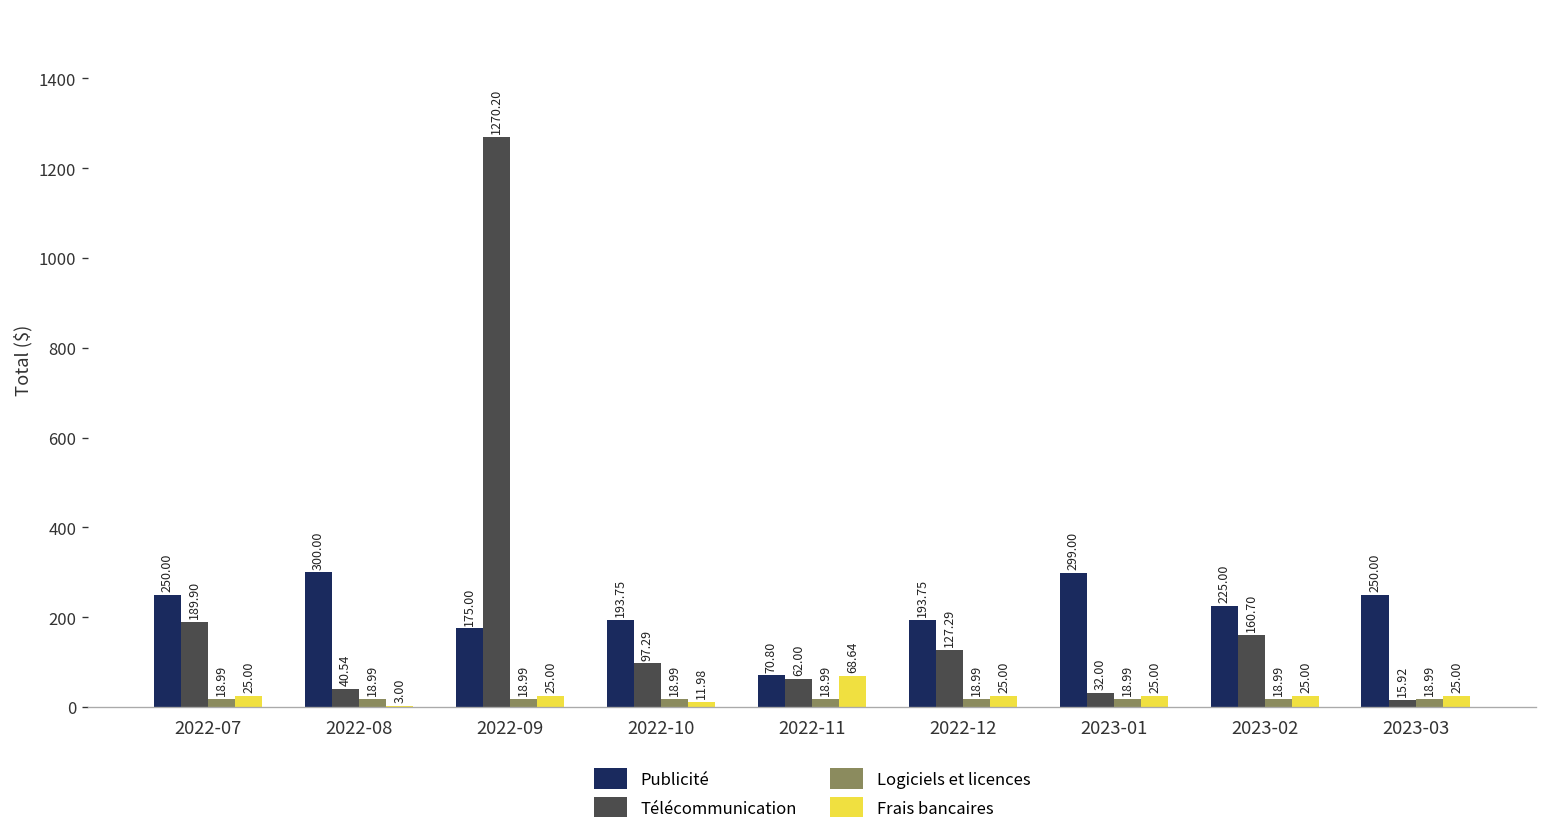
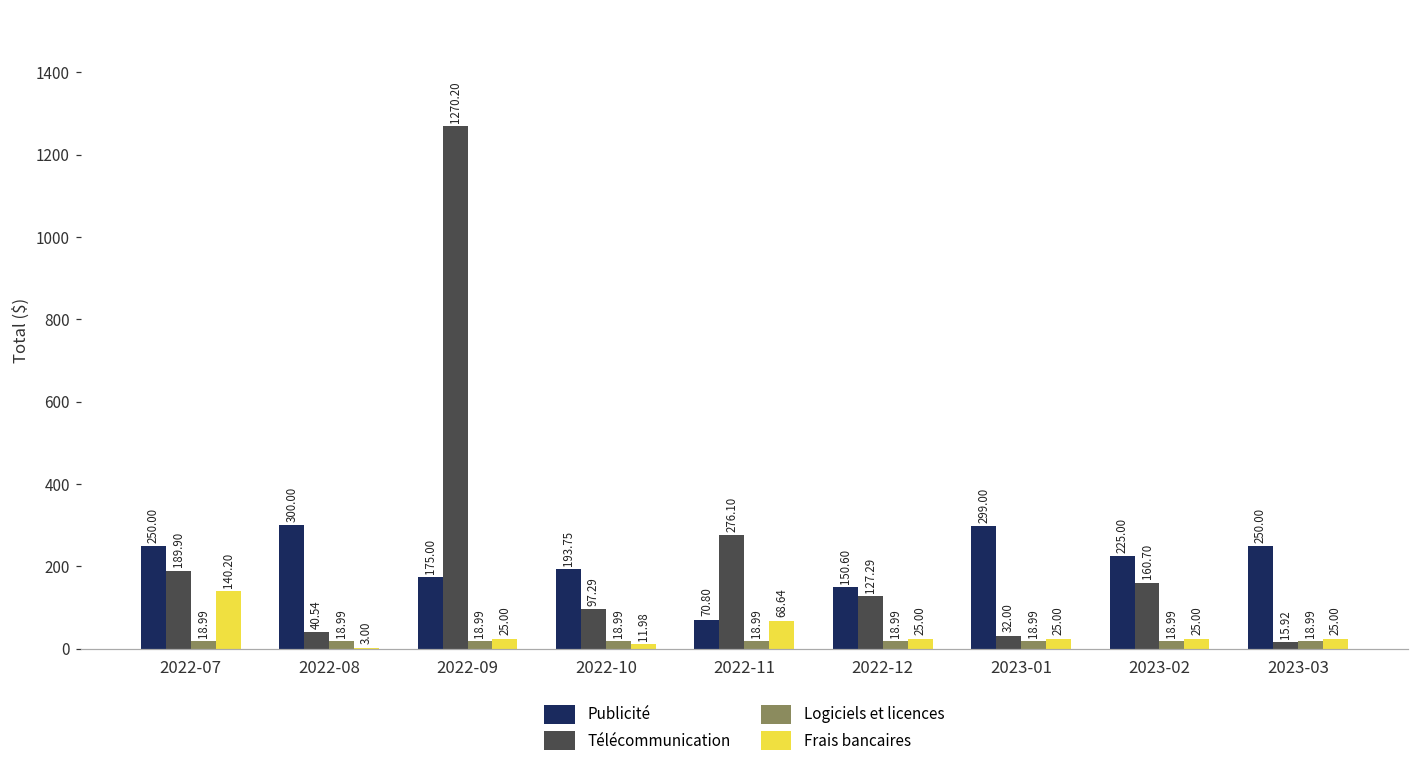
Frais bancaires, 2022-07: 25.00 -> 140.20
Télécommunication, 2022-11: 62.00 -> 276.10
Publicité, 2022-12: 193.75 -> 150.60
